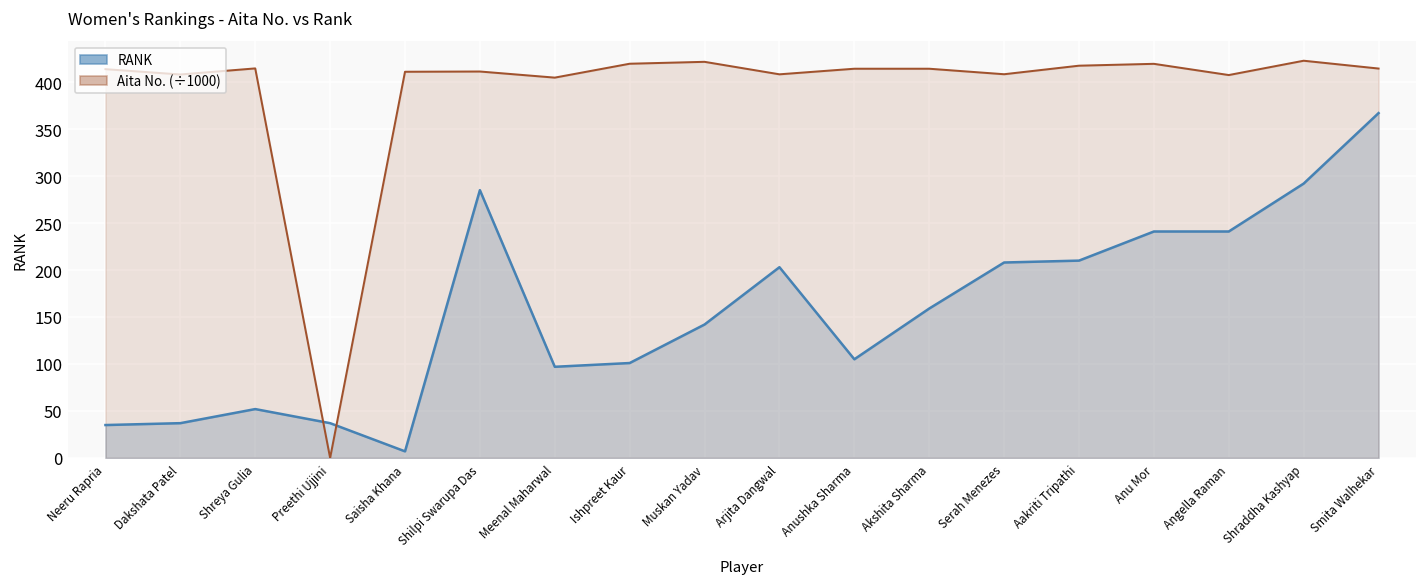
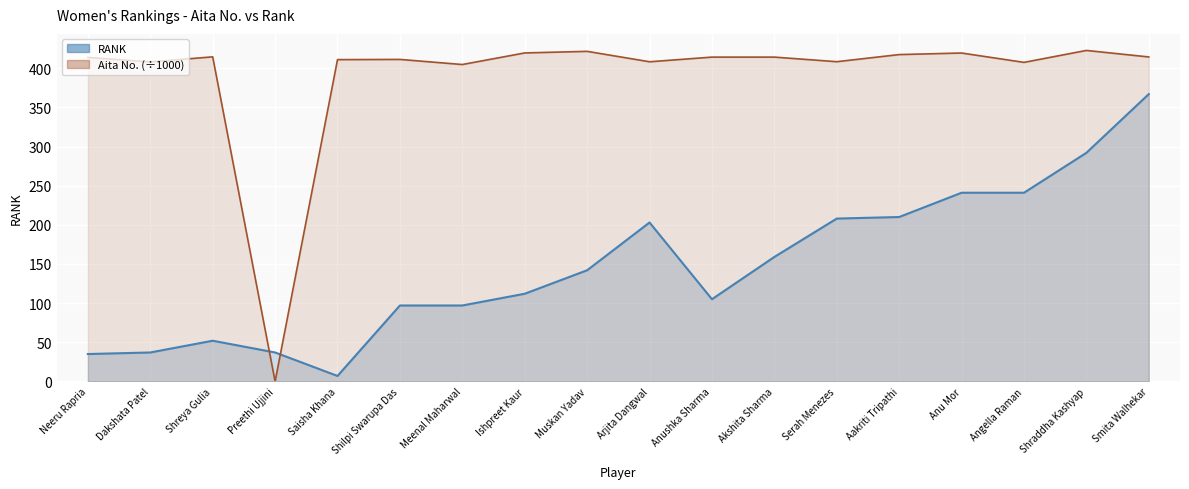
RANK, Shilpi Swarupa Das: 290 -> 100
RANK, Ishpreet Kaur: 100 -> 110
